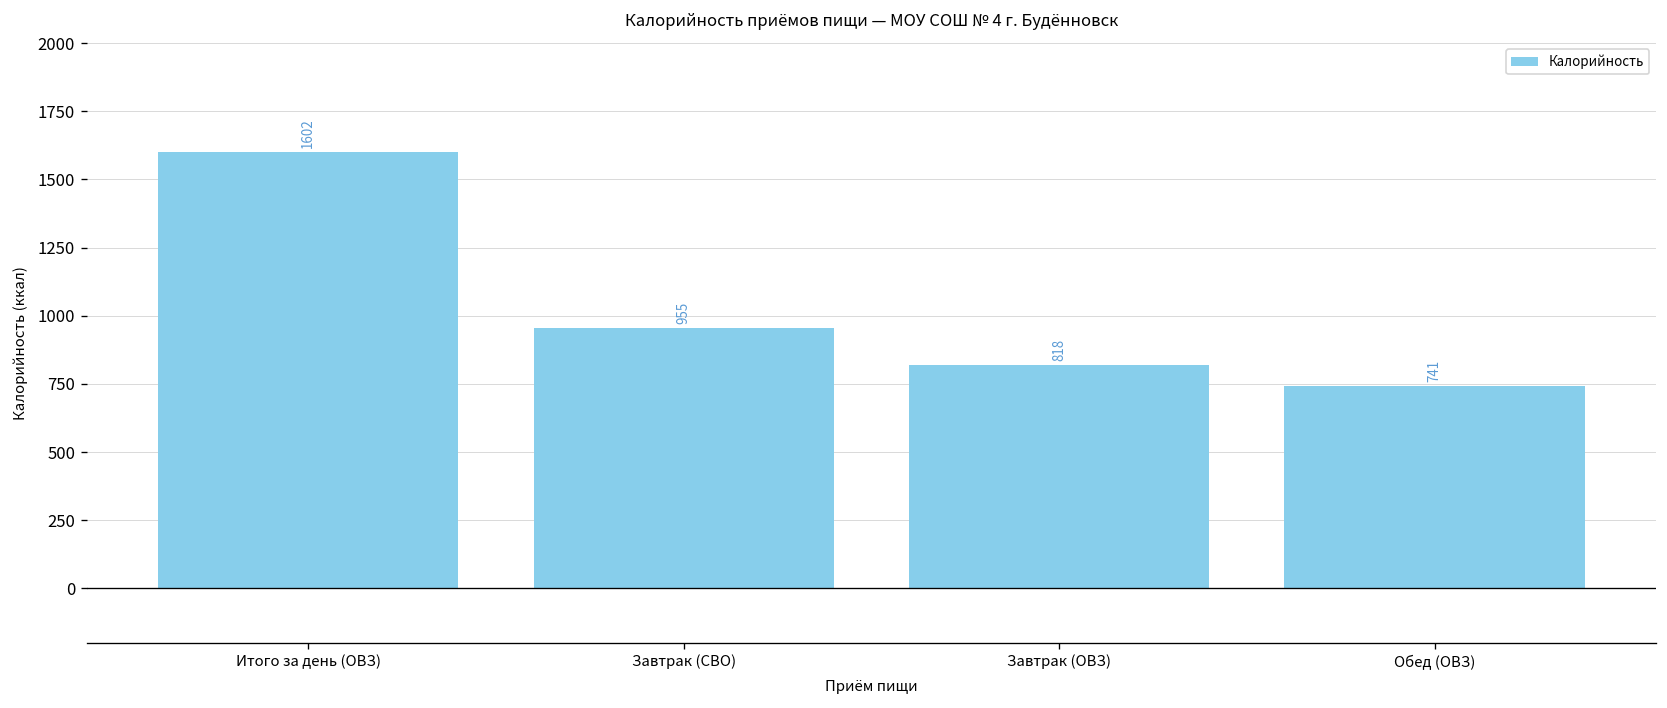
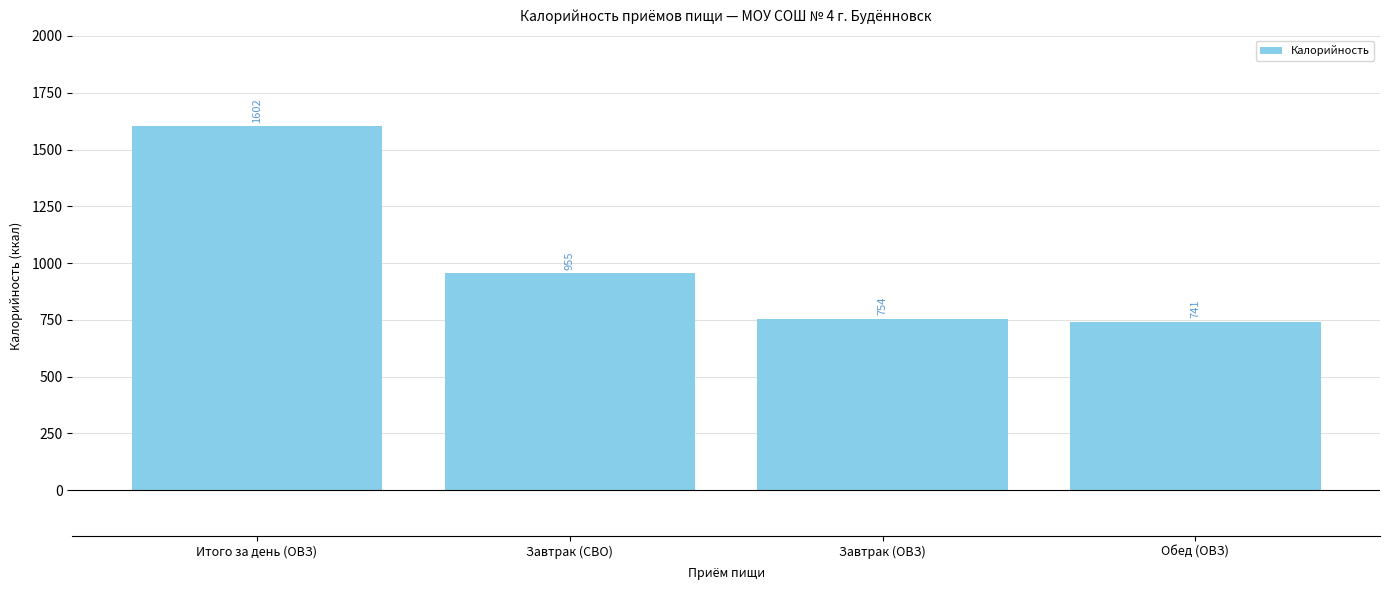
Завтрак (ОВЗ): 818 -> 754
